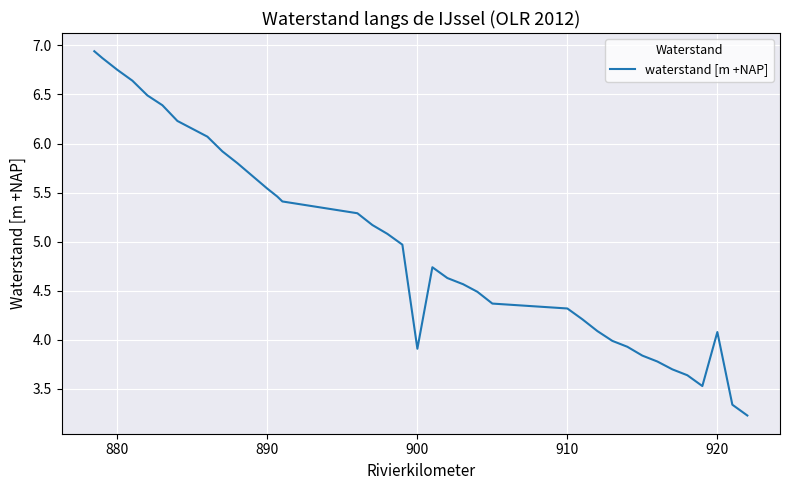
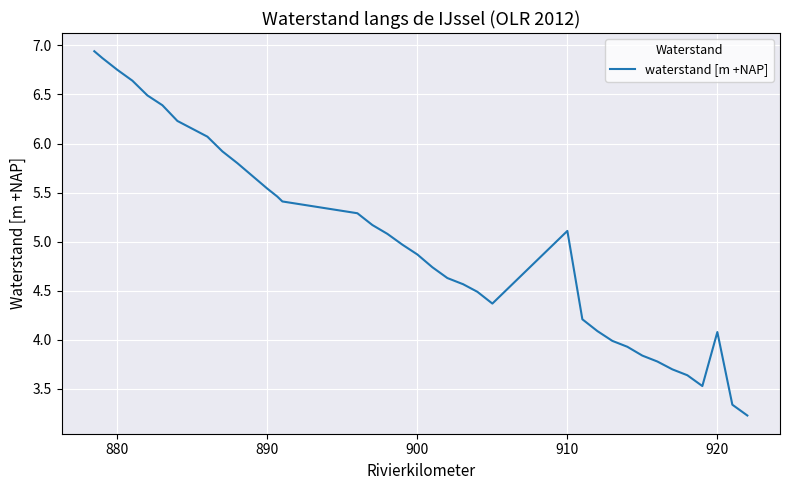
900: 3.9 -> 4.9
910: 4.3 -> 5.1
